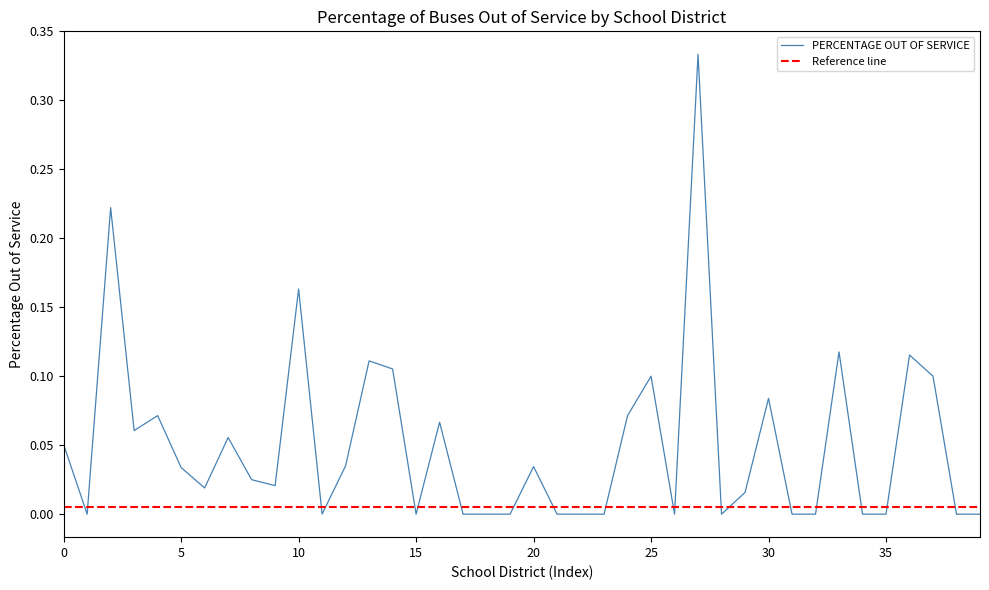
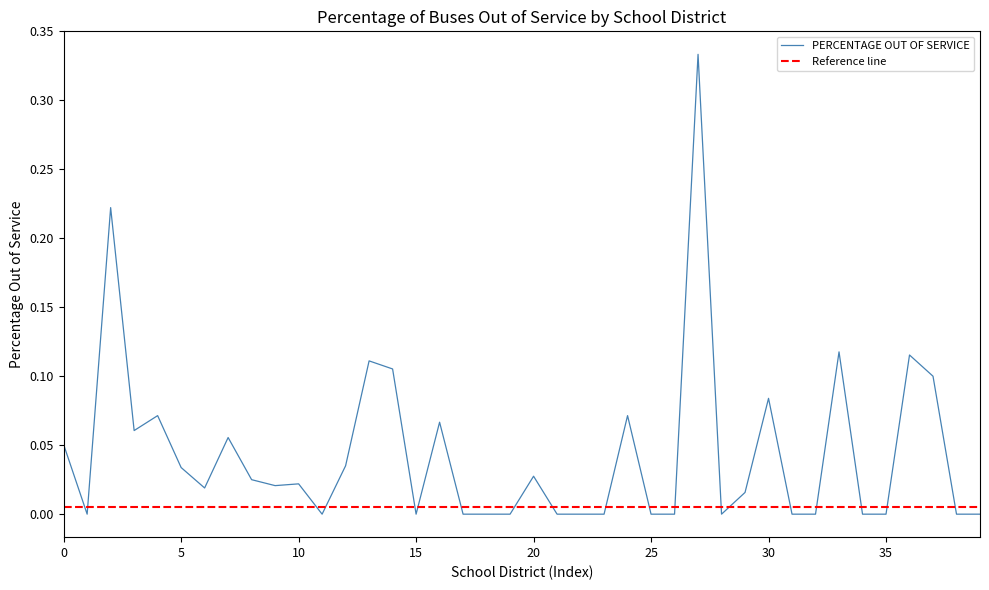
10: 0.163 -> 0.022
20: 0.034 -> 0.028
25: 0.1 -> 0.0
